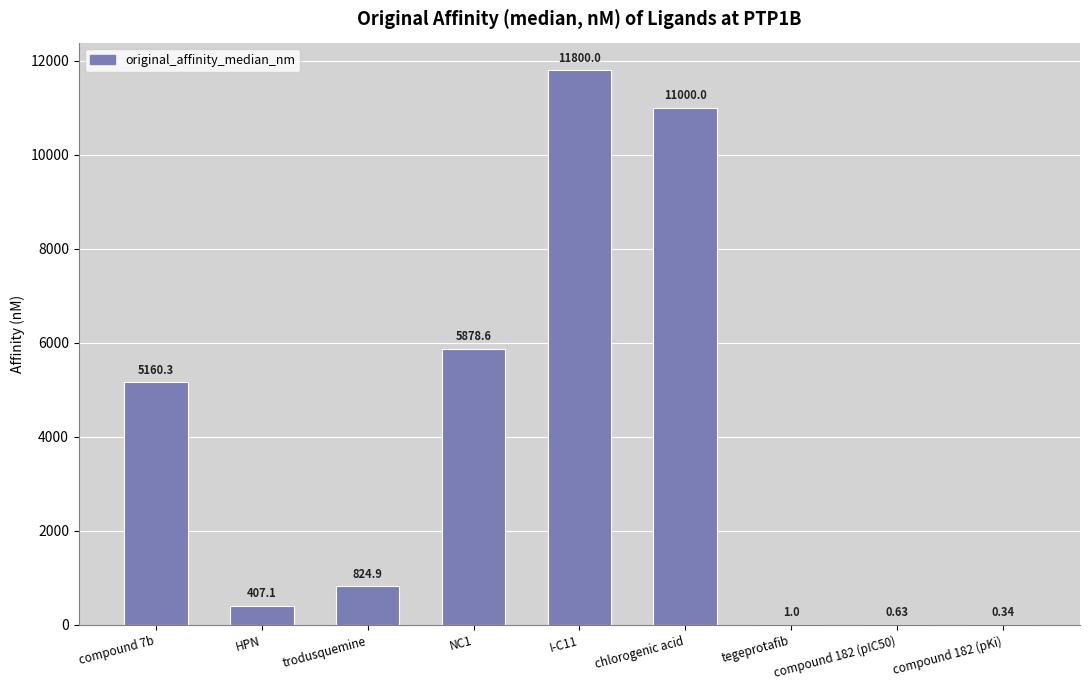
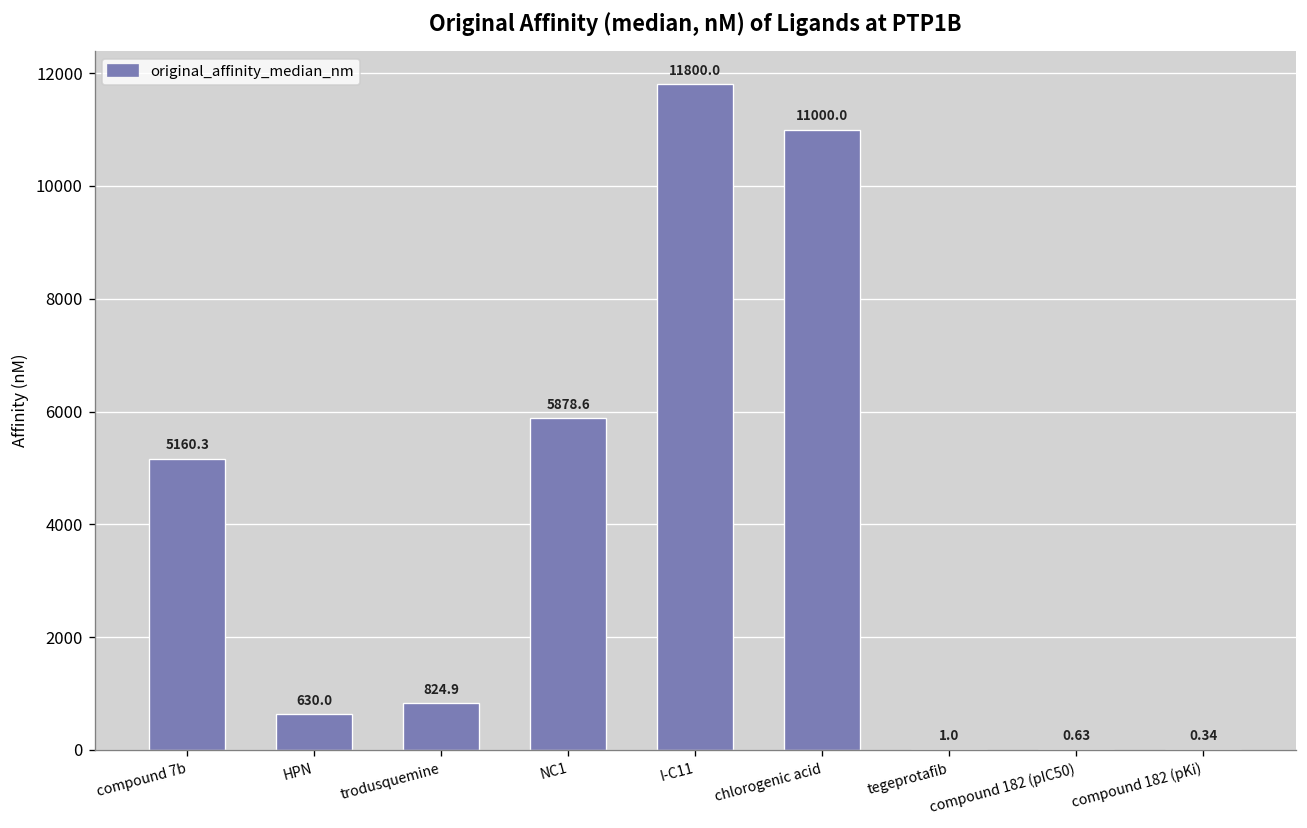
HPN: 407.1 -> 630.0
